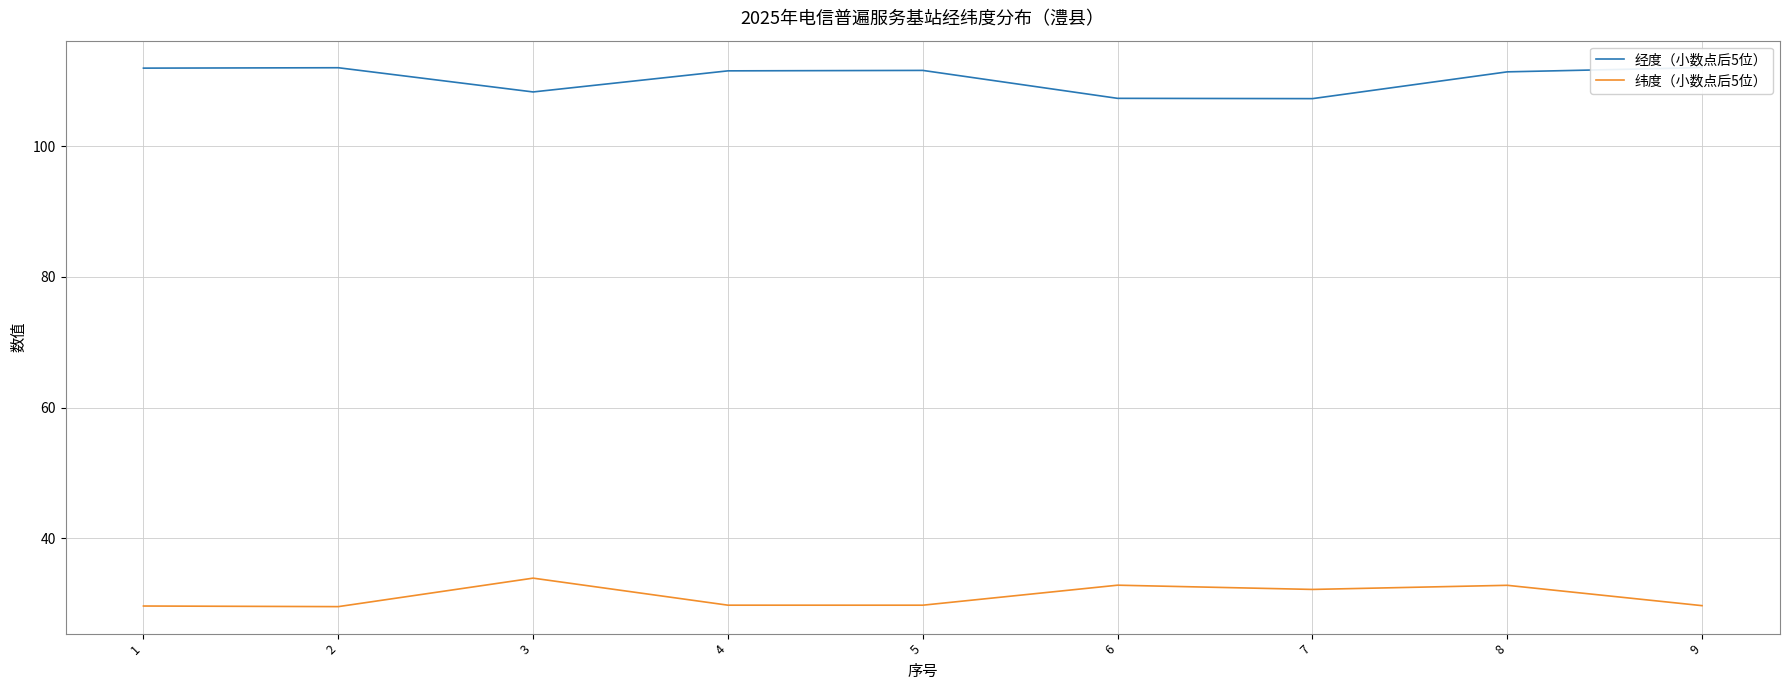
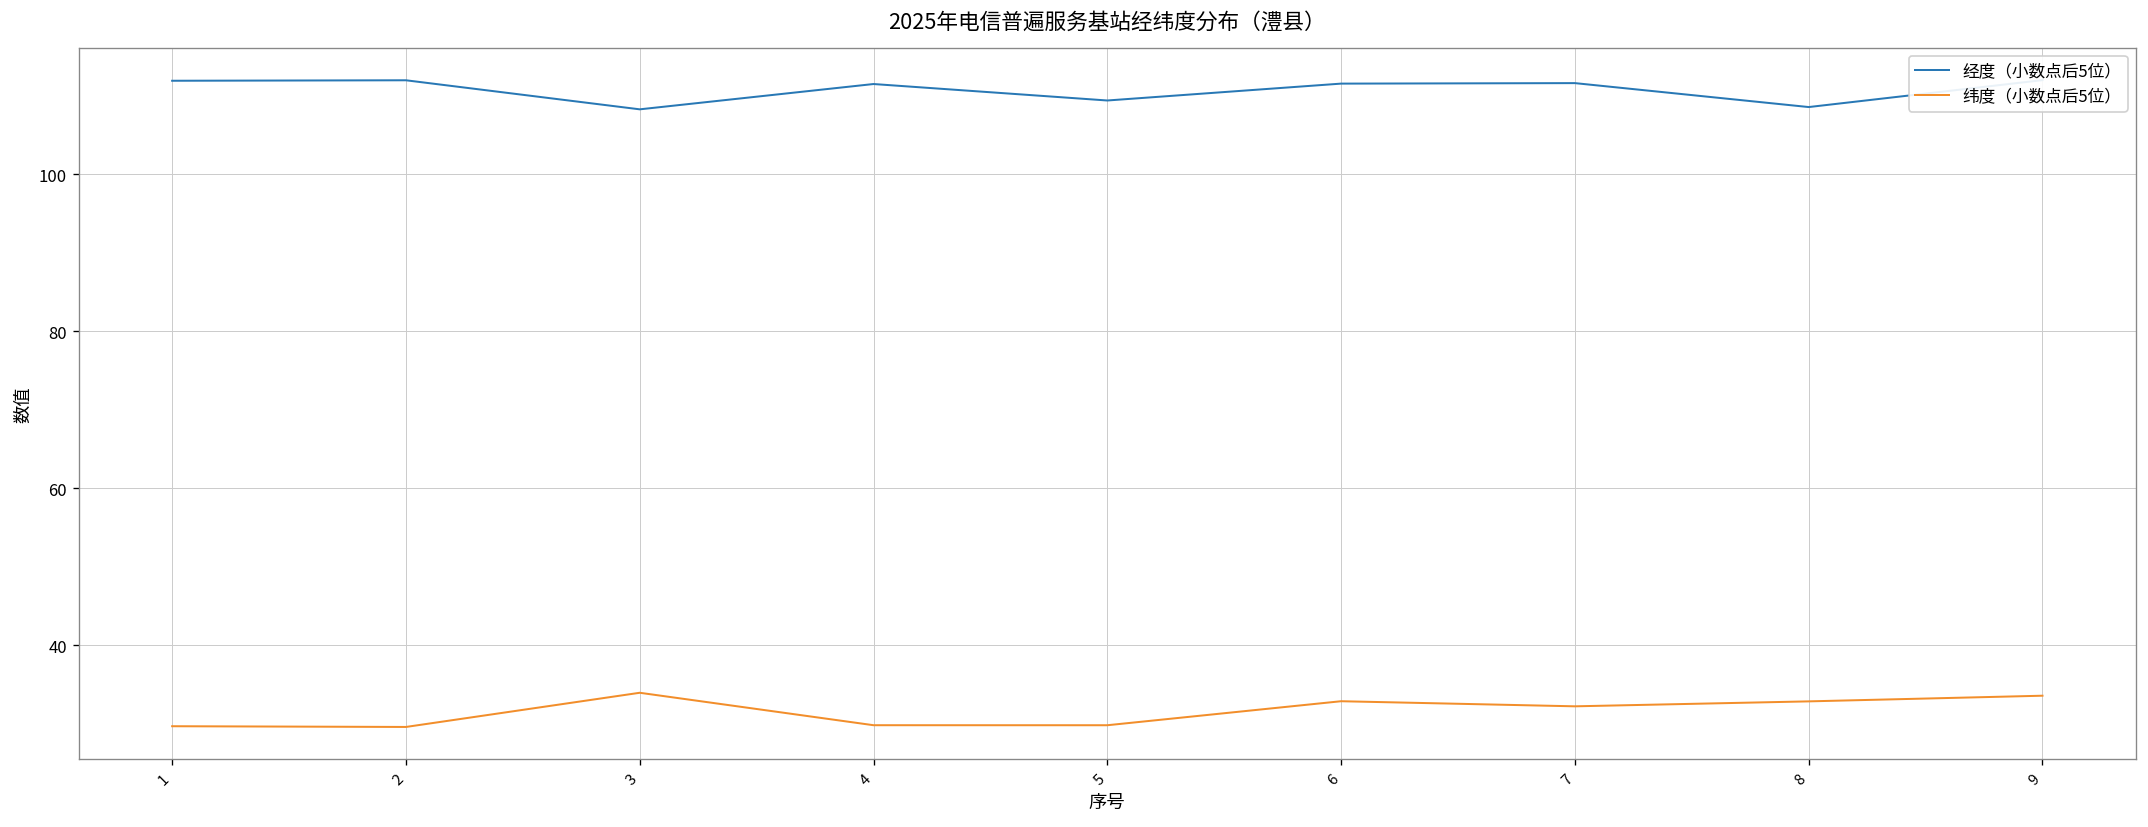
经度（小数点后5位）, 5: 112 -> 109
经度（小数点后5位）, 6: 107 -> 112
经度（小数点后5位）, 7: 107 -> 112
经度（小数点后5位）, 8: 111 -> 109
纬度（小数点后5位）, 9: 30 -> 34
